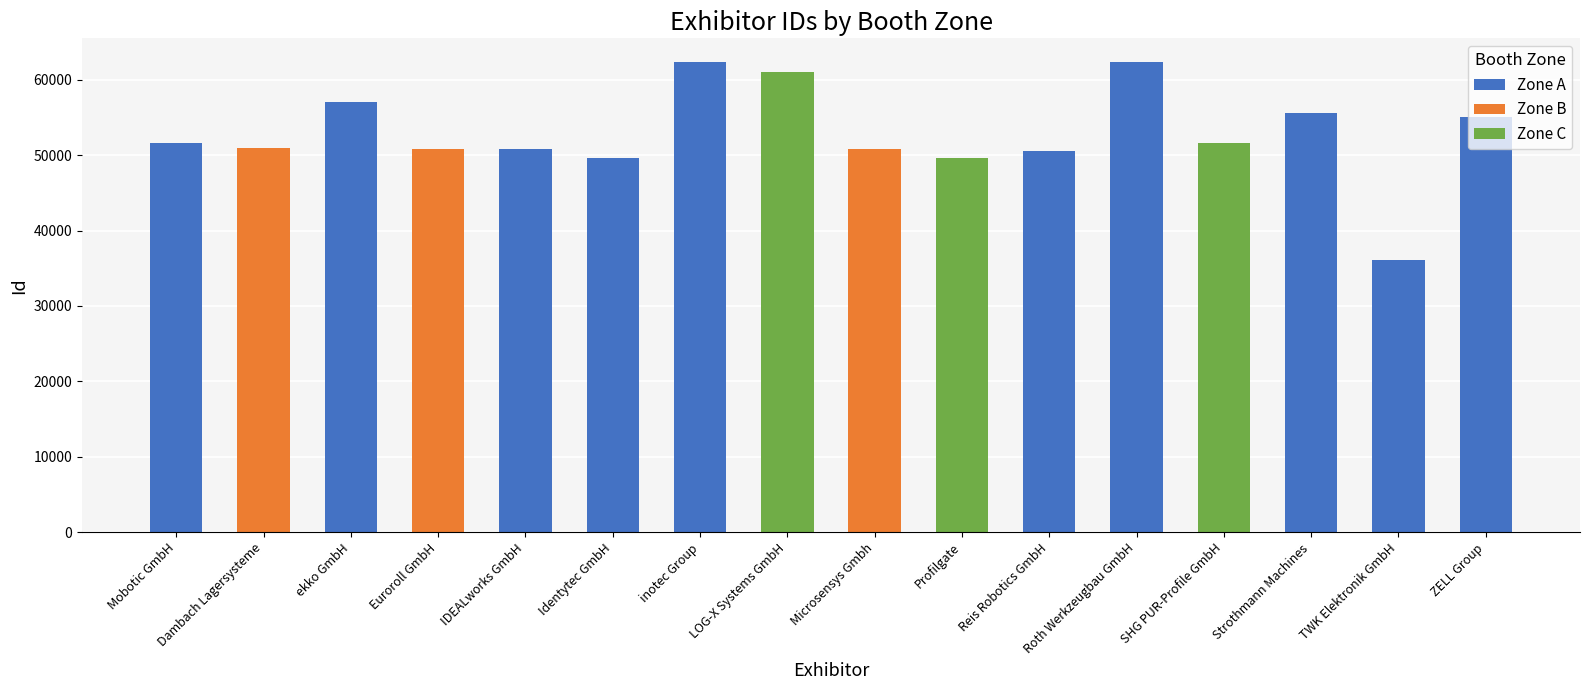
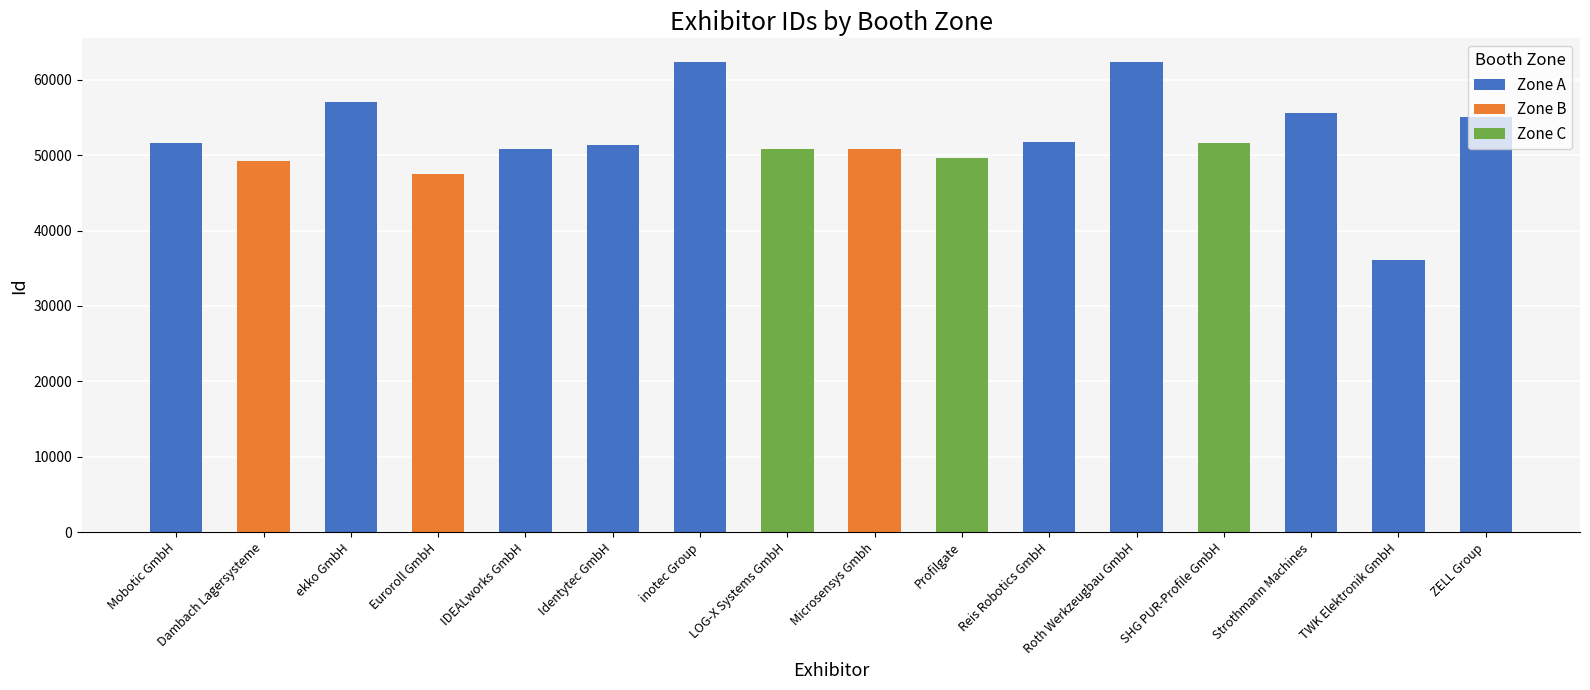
Dambach Lagersysteme: 51000 -> 49000
Euroroll GmbH: 51000 -> 47000
Identytec GmbH: 50000 -> 51000
LOG-X Systems GmbH: 61000 -> 51000
Reis Robotics GmbH: 51000 -> 52000
